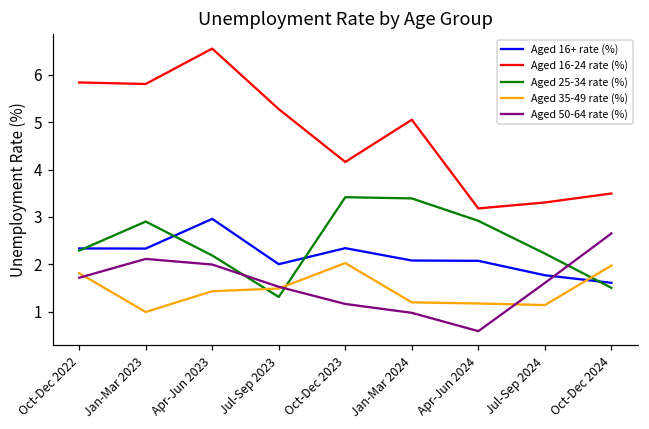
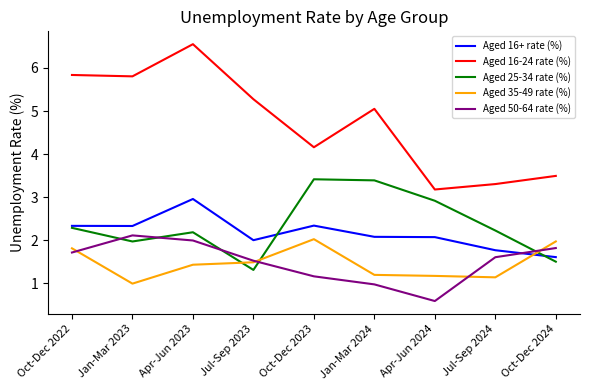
Aged 25-34 rate (%), Jan-Mar 2023: 2.9 -> 2.0
Aged 50-64 rate (%), Oct-Dec 2024: 2.7 -> 1.8
